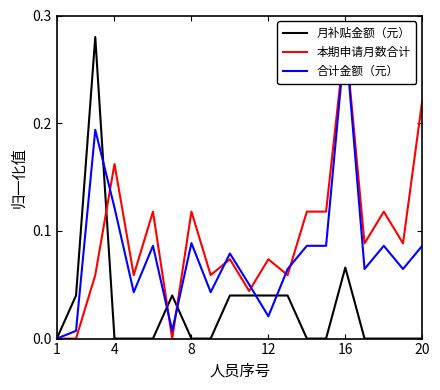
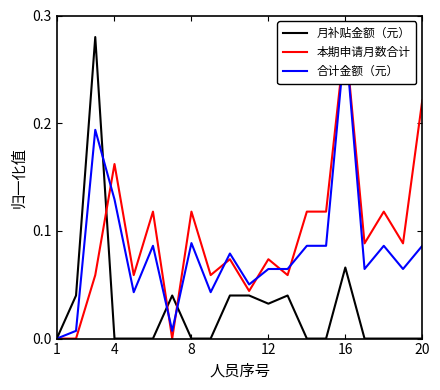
合计金额（元）, 4: 0.122 -> 0.129
月补贴金额（元）, 12: 0.040 -> 0.032
合计金额（元）, 12: 0.021 -> 0.065
